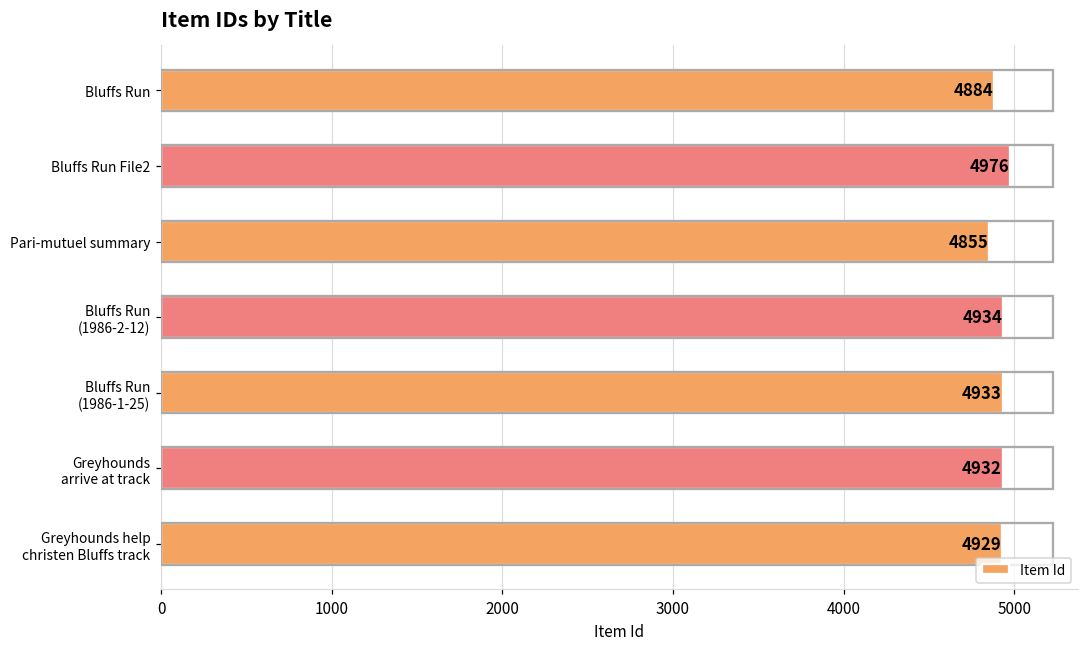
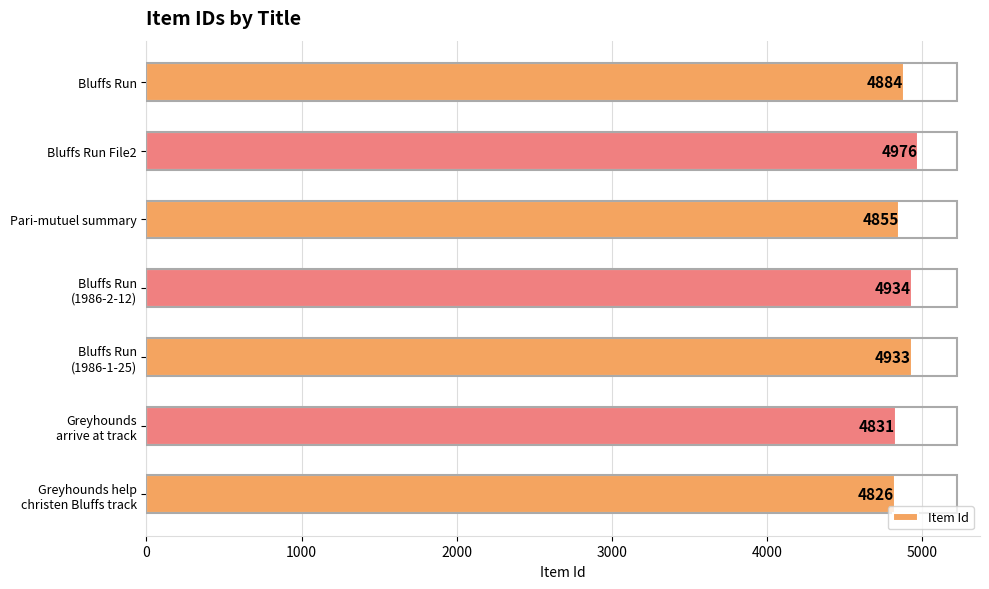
Greyhounds arrive at track: 4932 -> 4831
Greyhounds help christen Bluffs track: 4929 -> 4826
